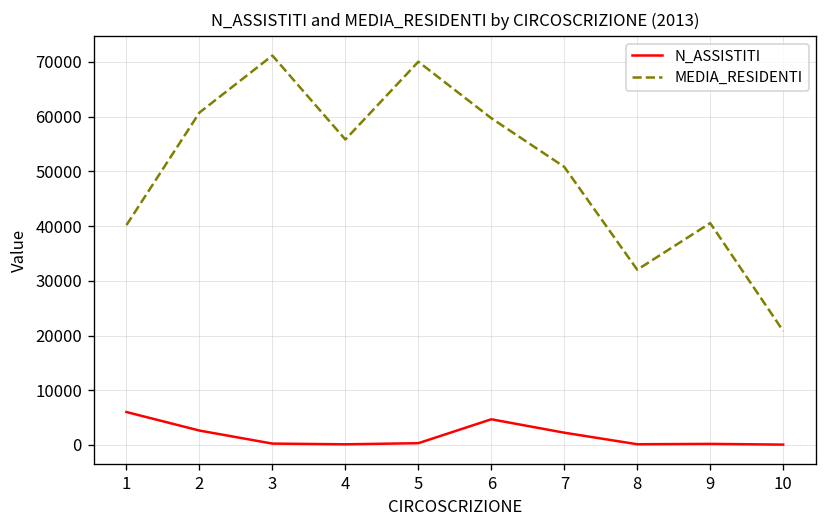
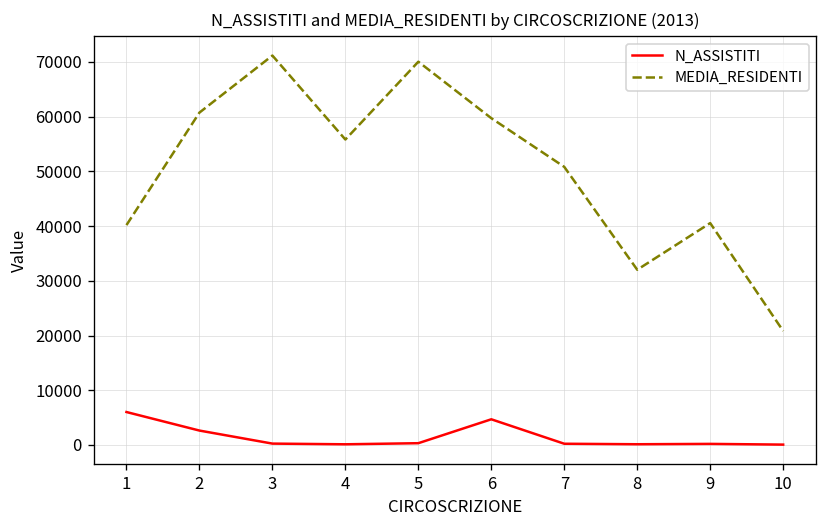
N_ASSISTITI, 7: 2000 -> 0
